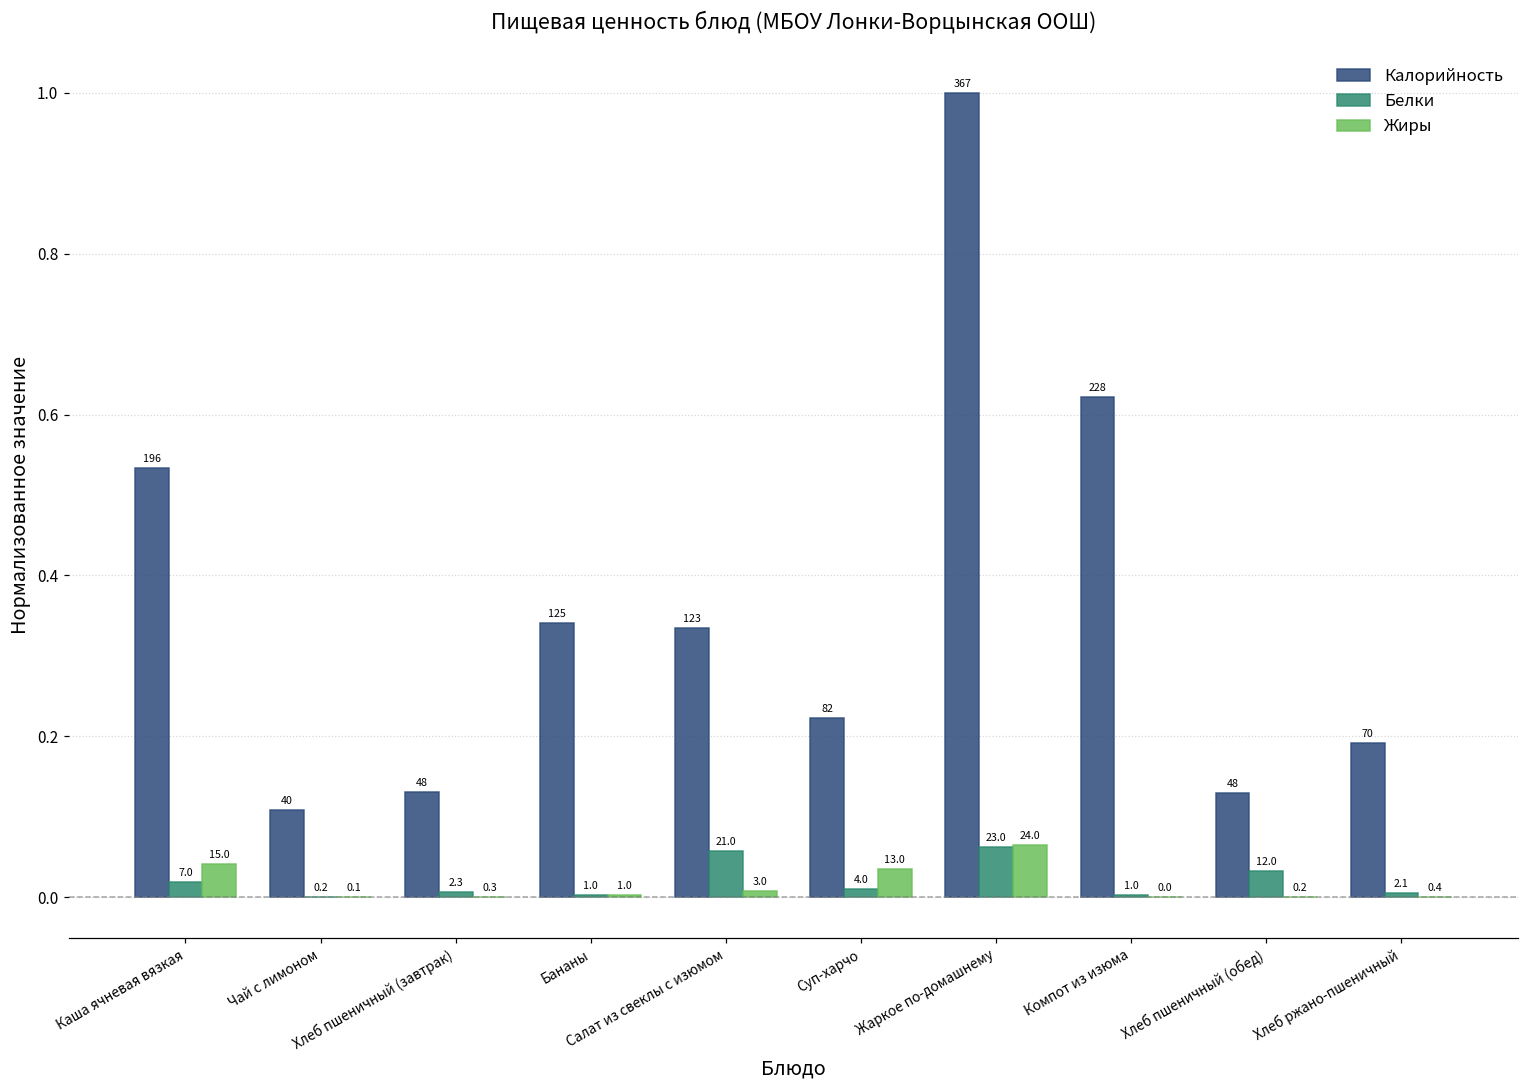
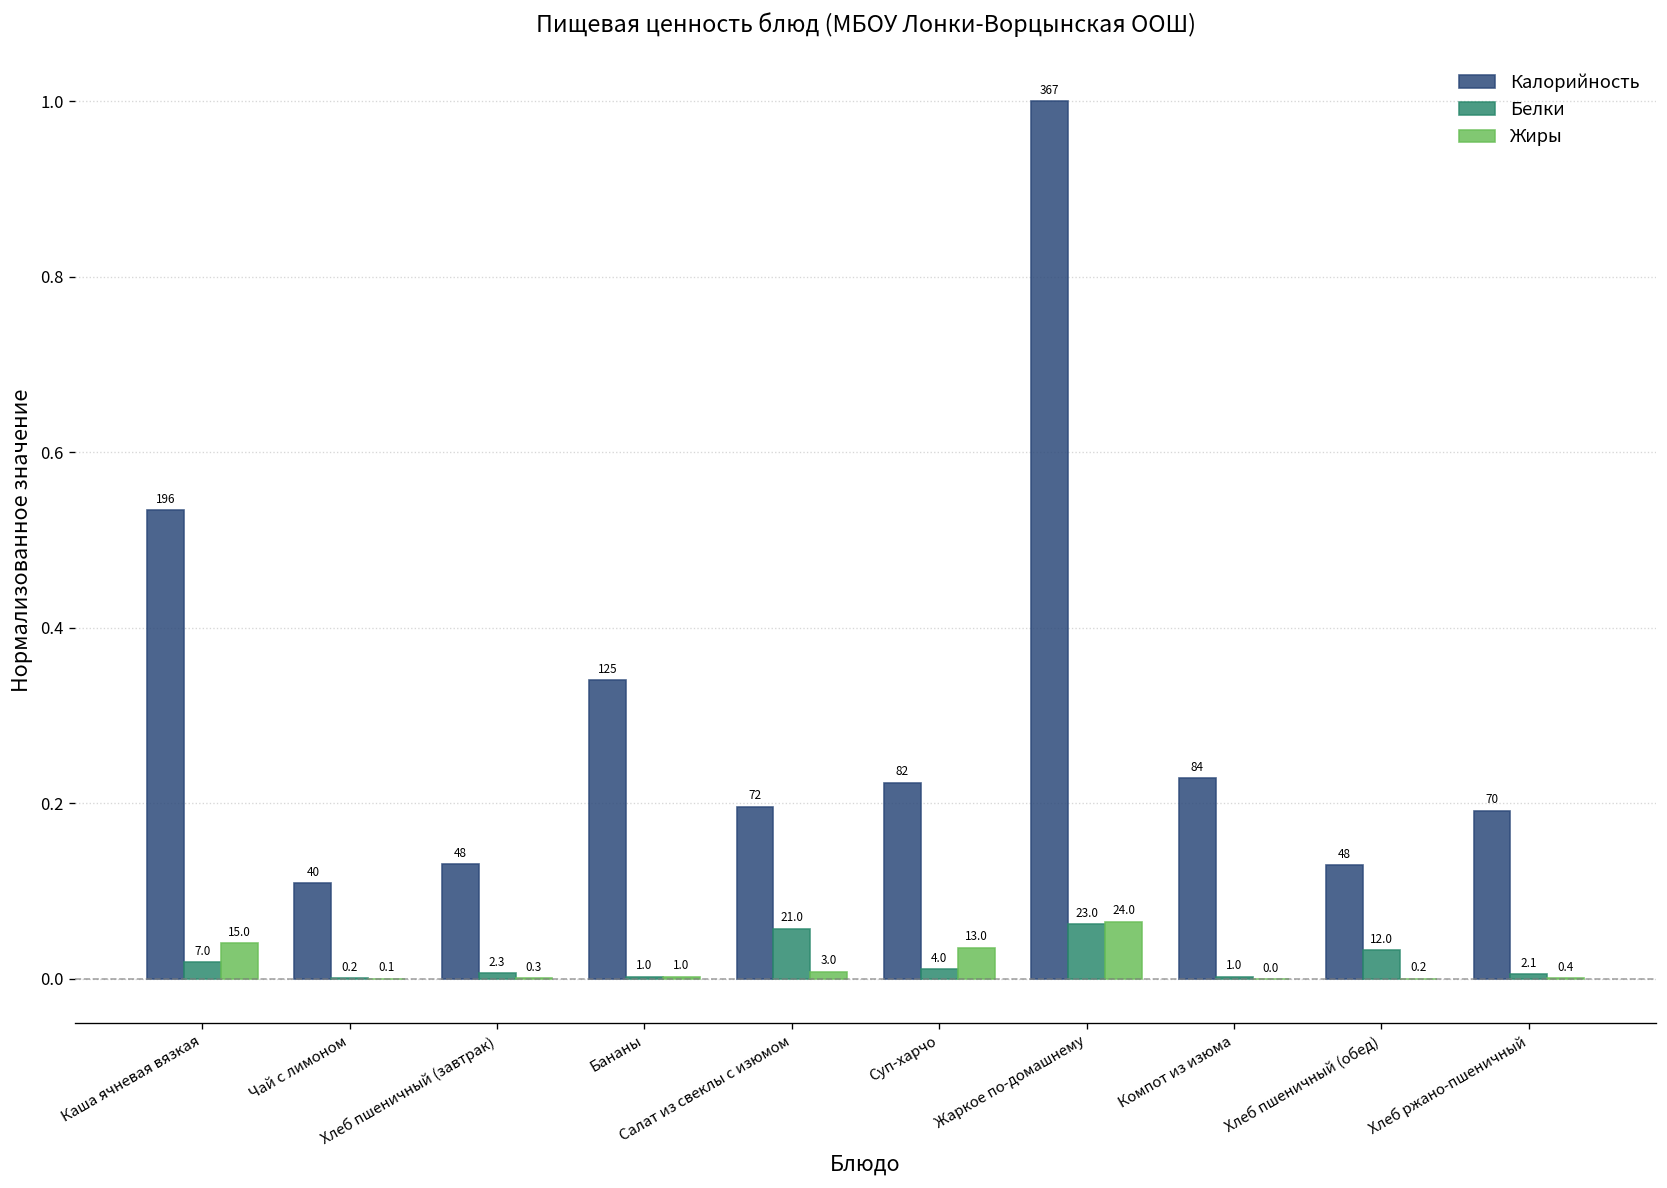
Калорийность, Салат из свеклы с изюмом: 123 -> 72
Калорийность, Компот из изюма: 228 -> 84
